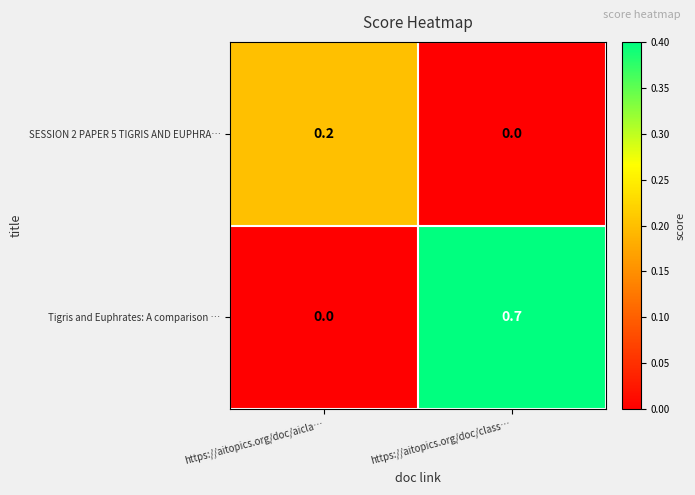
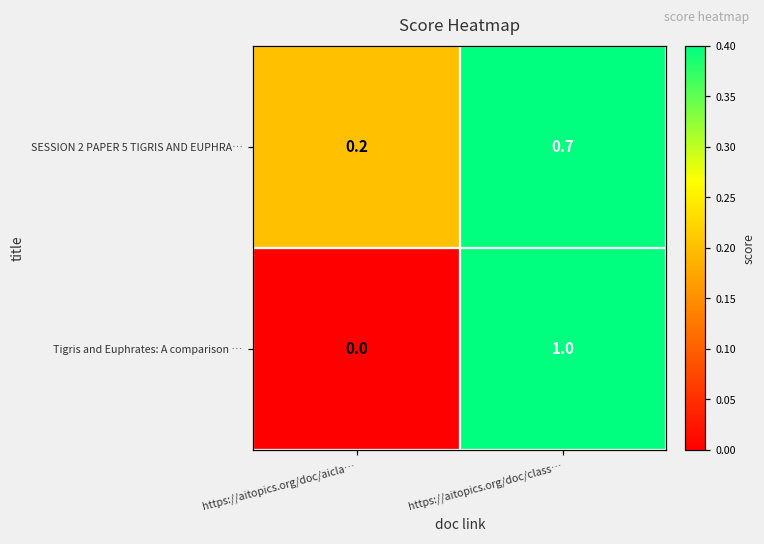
SESSION 2 PAPER 5 TIGRIS AND EUPHRA…, https://aitopics.org/doc/class…: 0.0 -> 0.7
Tigris and Euphrates: A comparison …, https://aitopics.org/doc/class…: 0.7 -> 1.0
